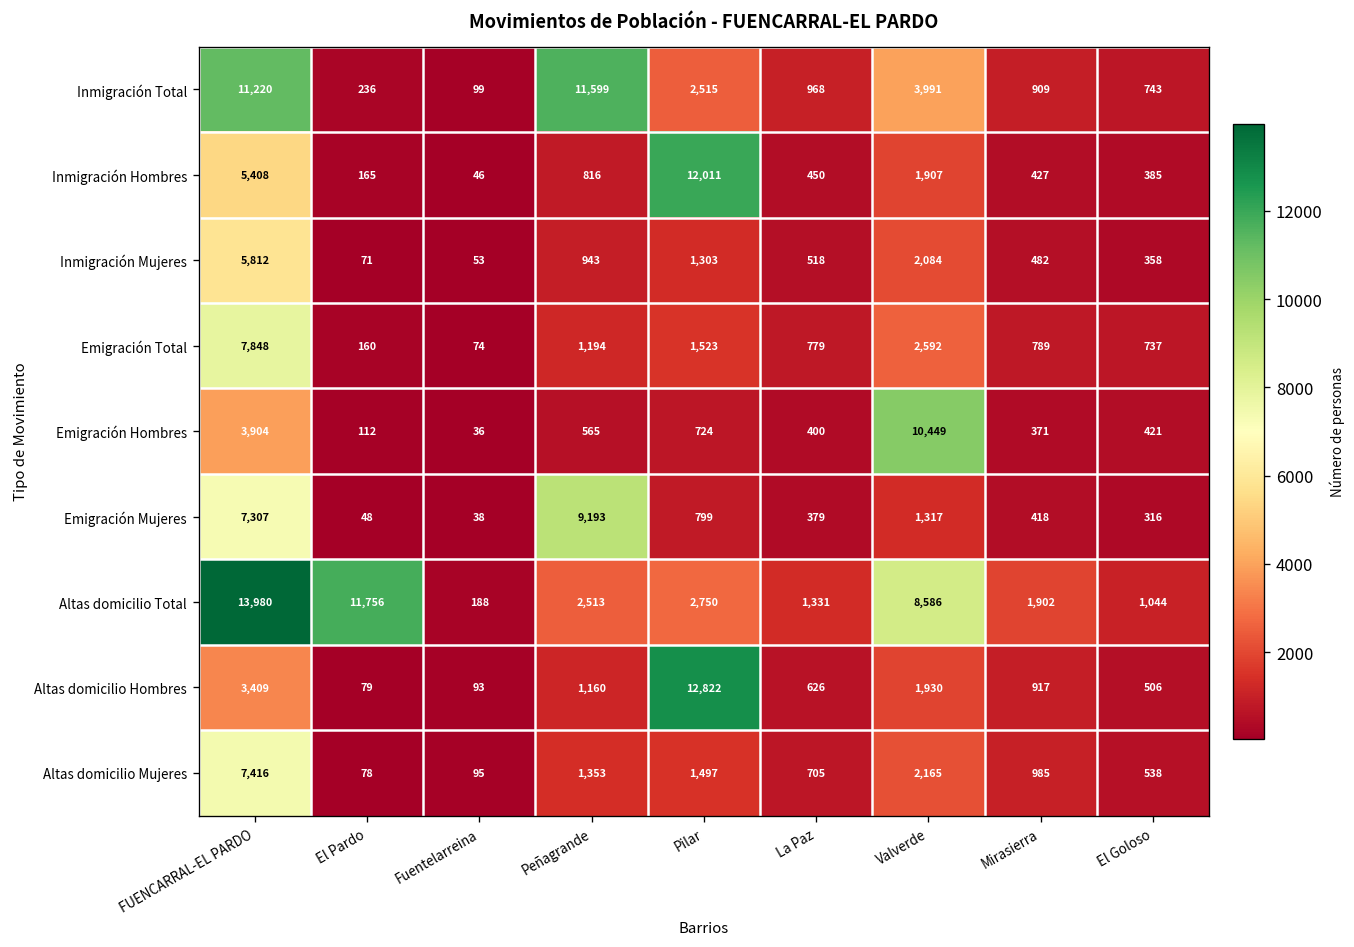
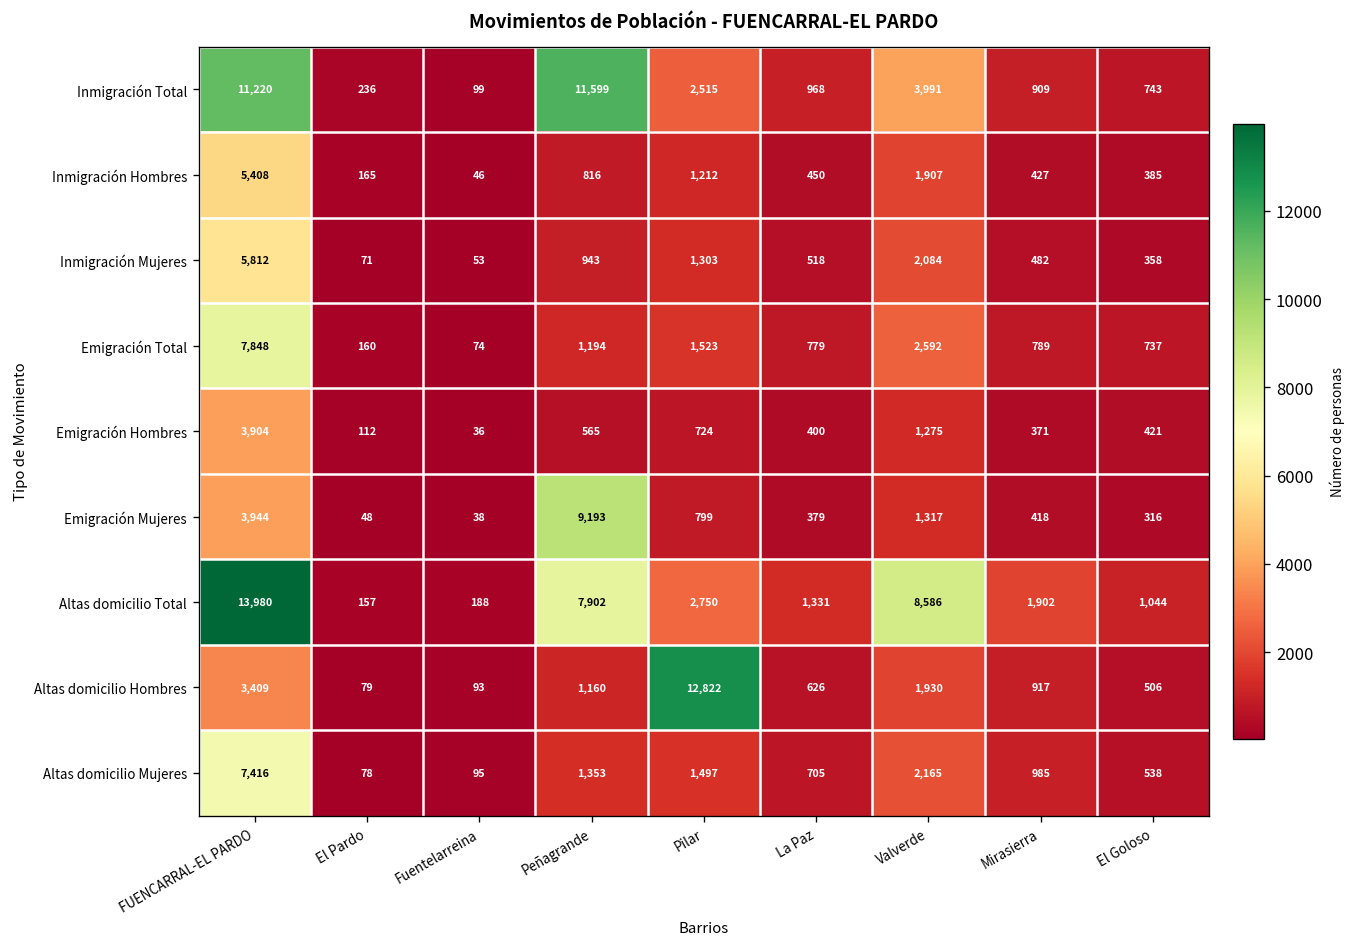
Inmigración Hombres, Pilar: 12,011 -> 1,212
Emigración Hombres, Valverde: 10,449 -> 1,275
Emigración Mujeres, FUENCARRAL-EL PARDO: 7,307 -> 3,944
Altas domicilio Total, El Pardo: 11,756 -> 157
Altas domicilio Total, Peñagrande: 2,513 -> 7,902
